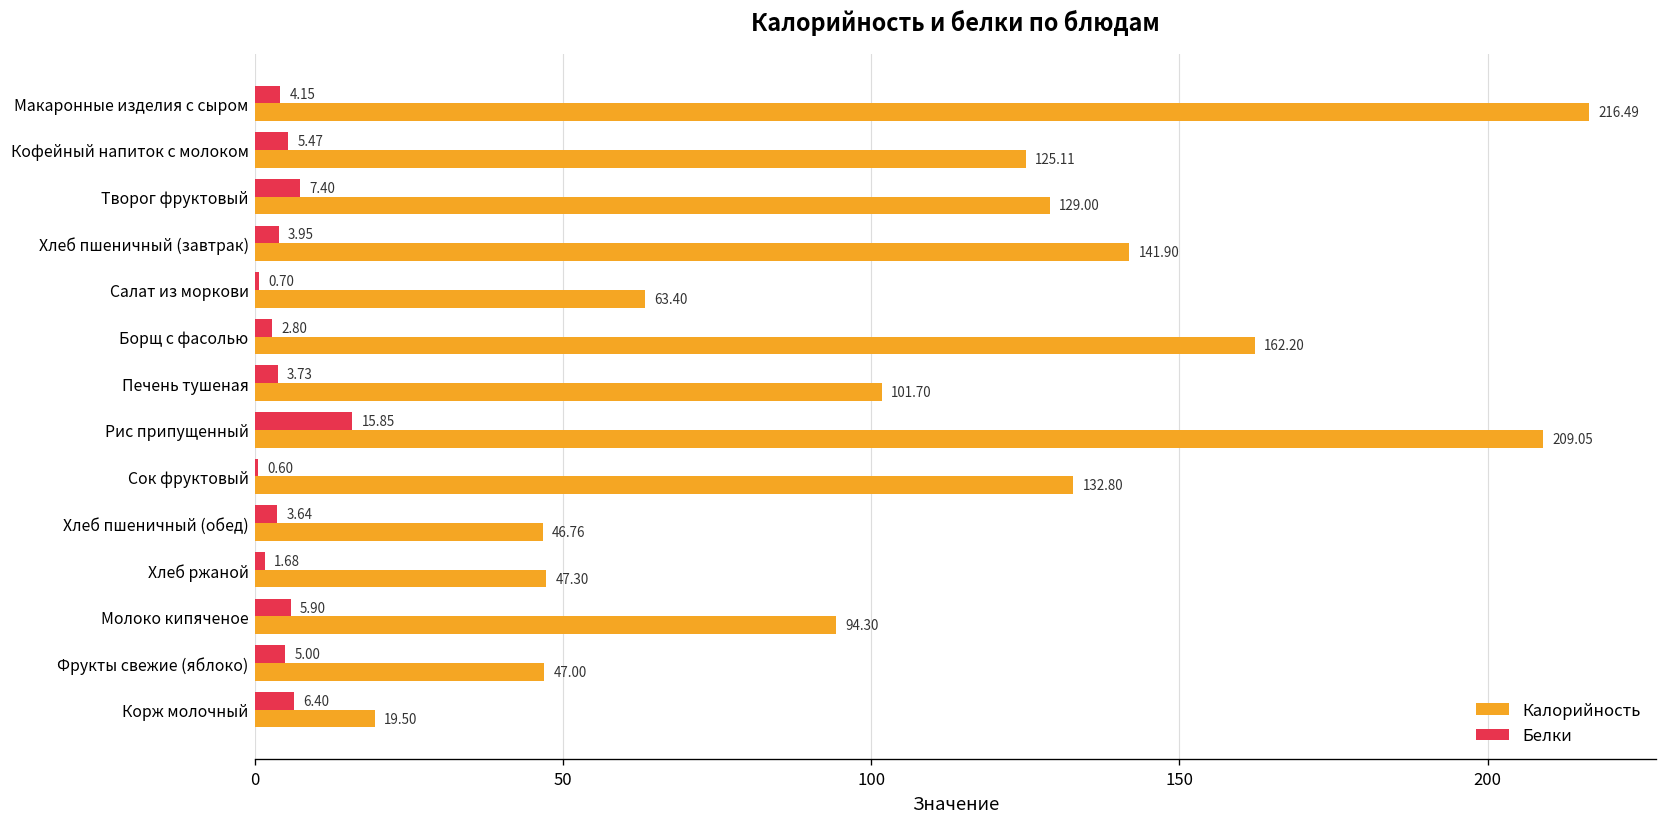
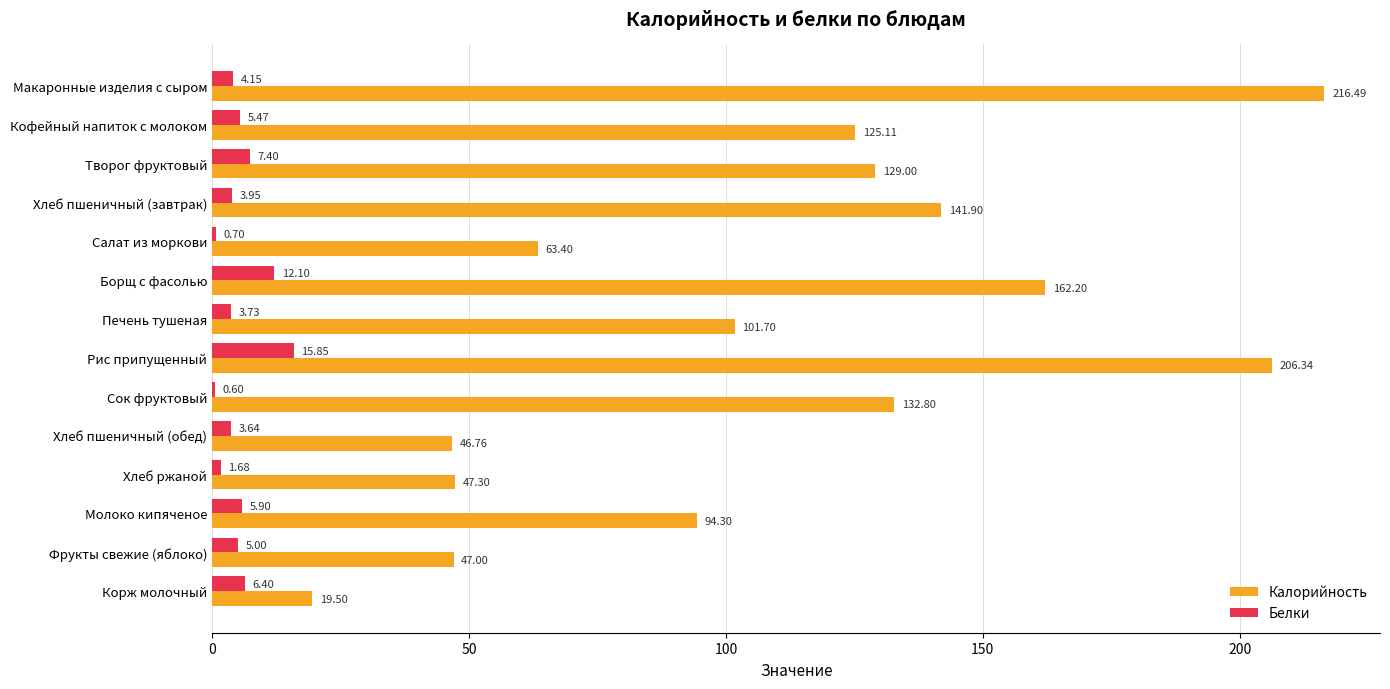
Белки, Борщ с фасолью: 2.80 -> 12.10
Калорийность, Рис припущенный: 209.05 -> 206.34
